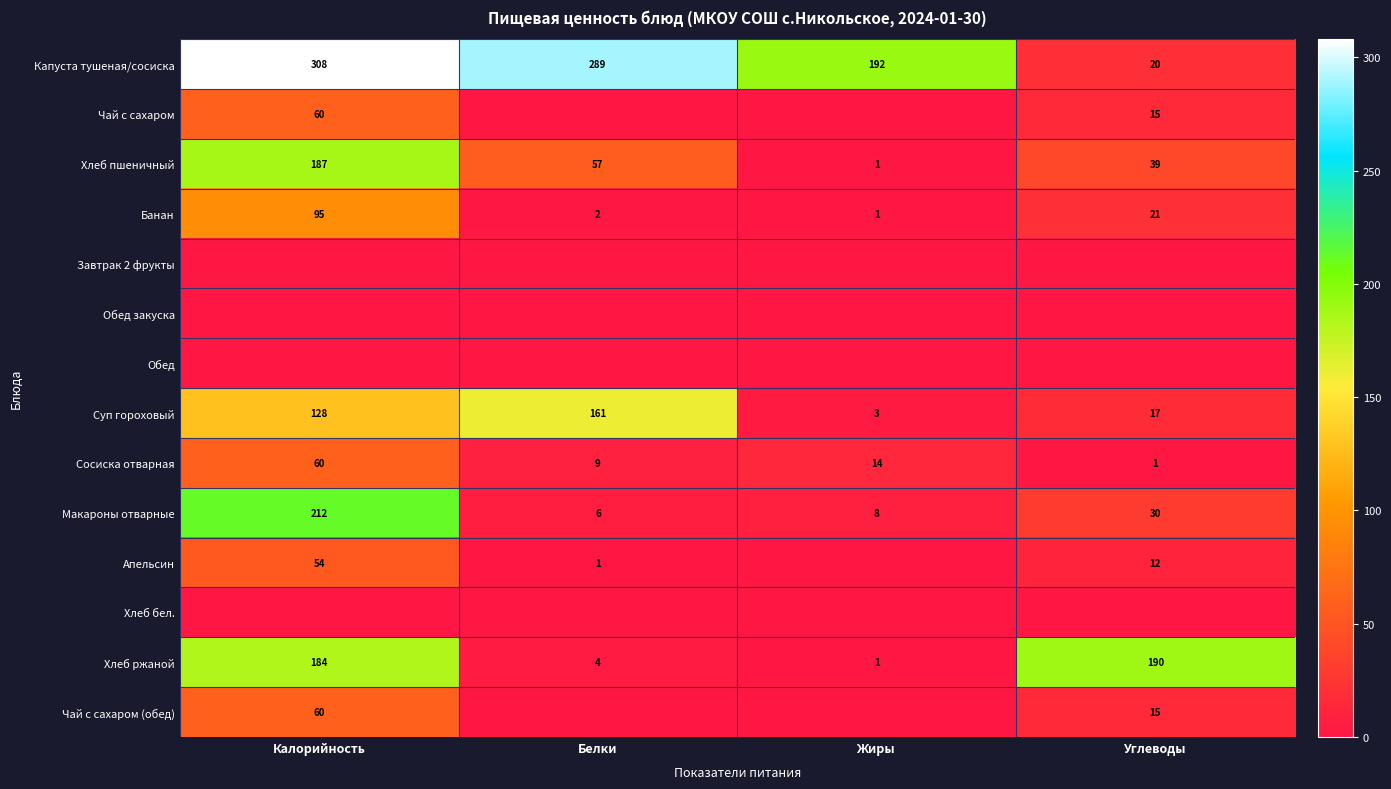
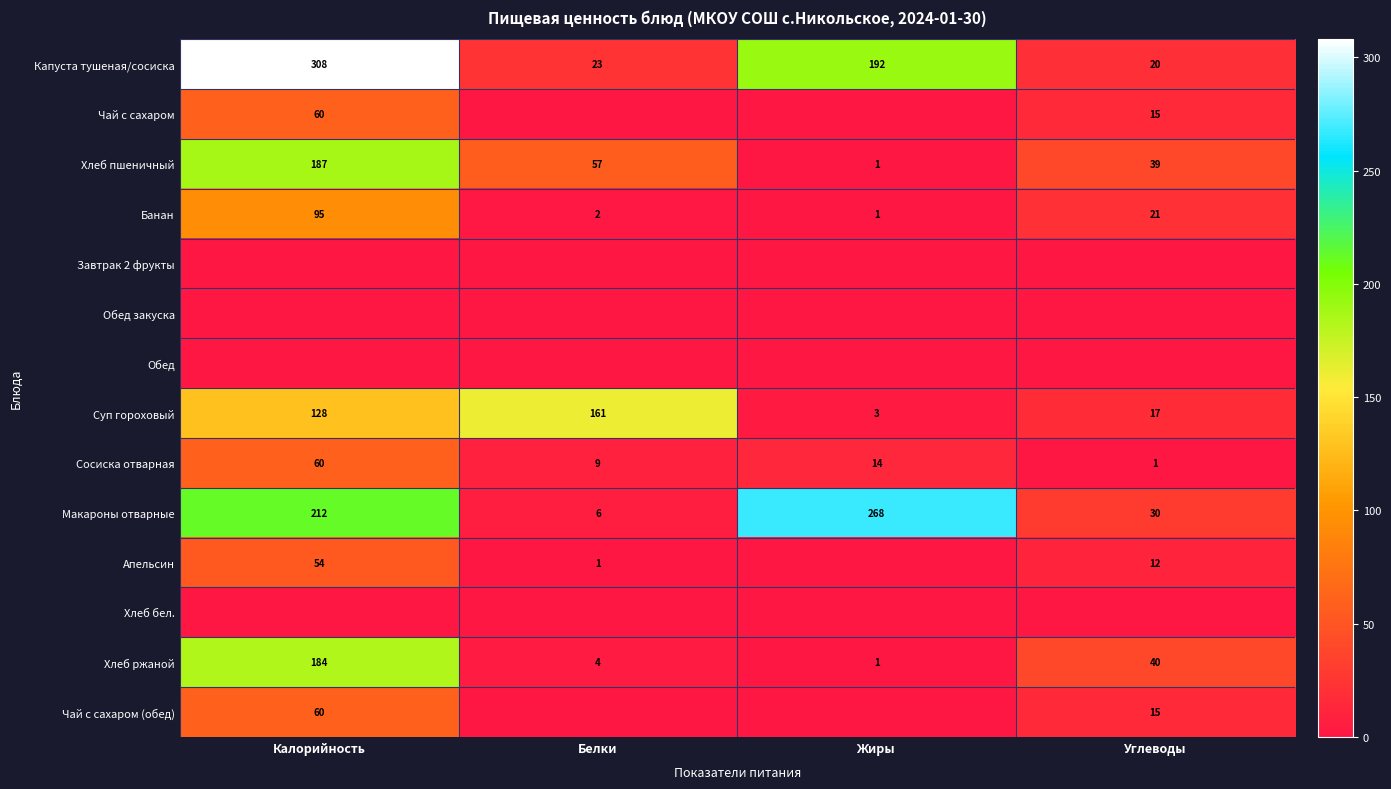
Капуста тушеная/сосиска, Белки: 289 -> 23
Макароны отварные, Жиры: 8 -> 268
Хлеб ржаной, Углеводы: 190 -> 40
